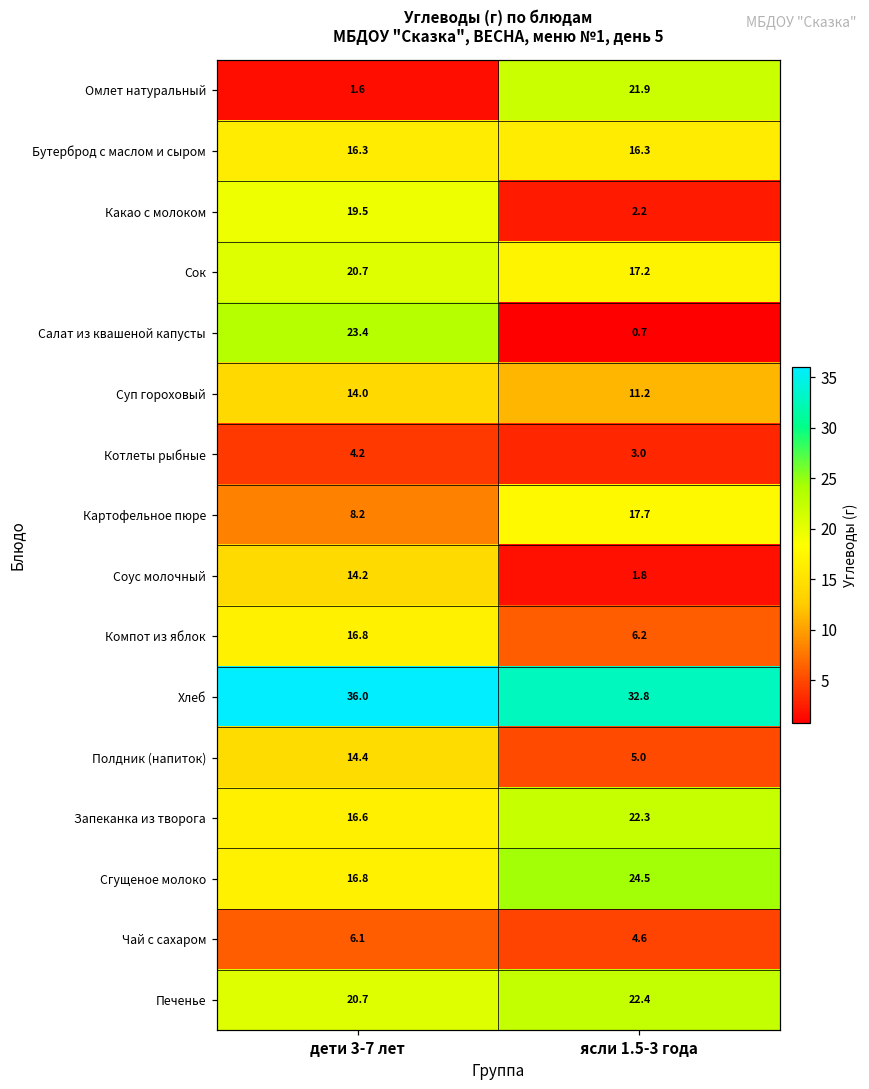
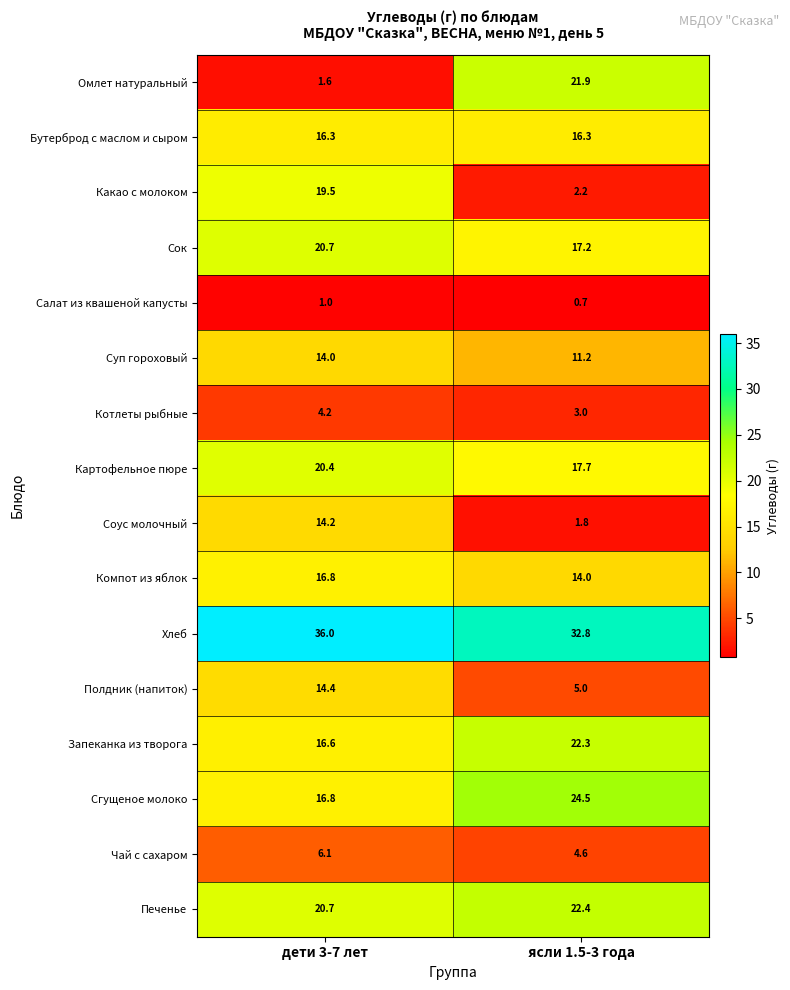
Салат из квашеной капусты, дети 3-7 лет: 23.4 -> 1.0
Картофельное пюре, дети 3-7 лет: 8.2 -> 20.4
Компот из яблок, ясли 1.5-3 года: 6.2 -> 14.0
